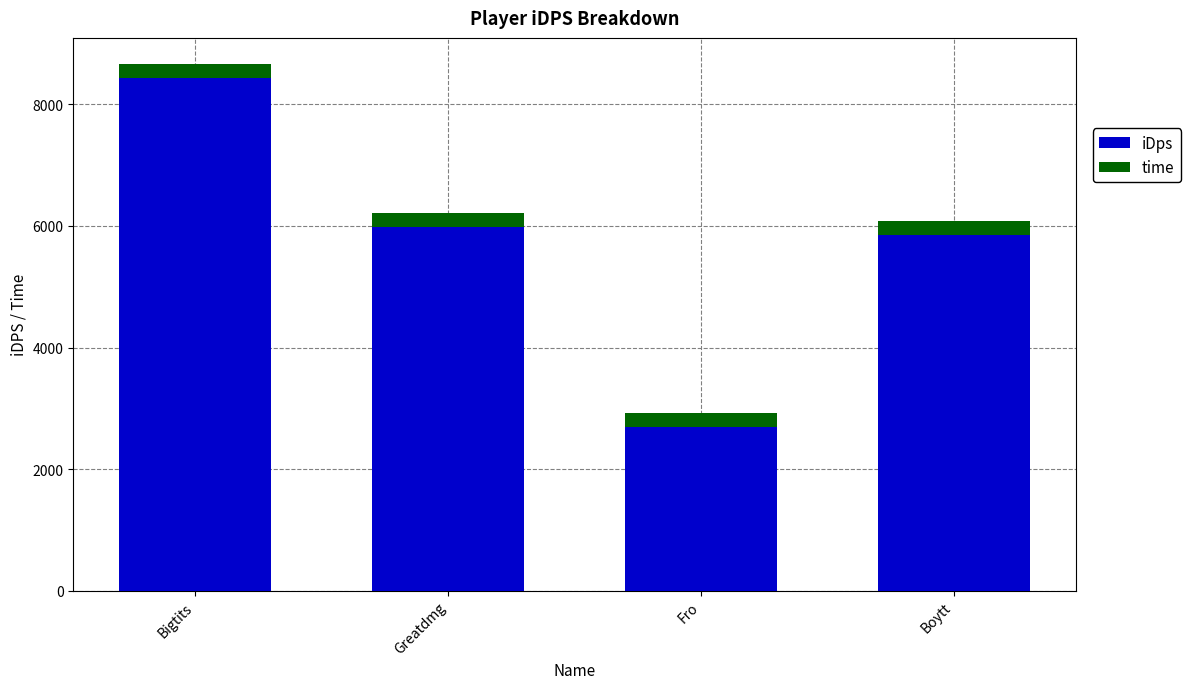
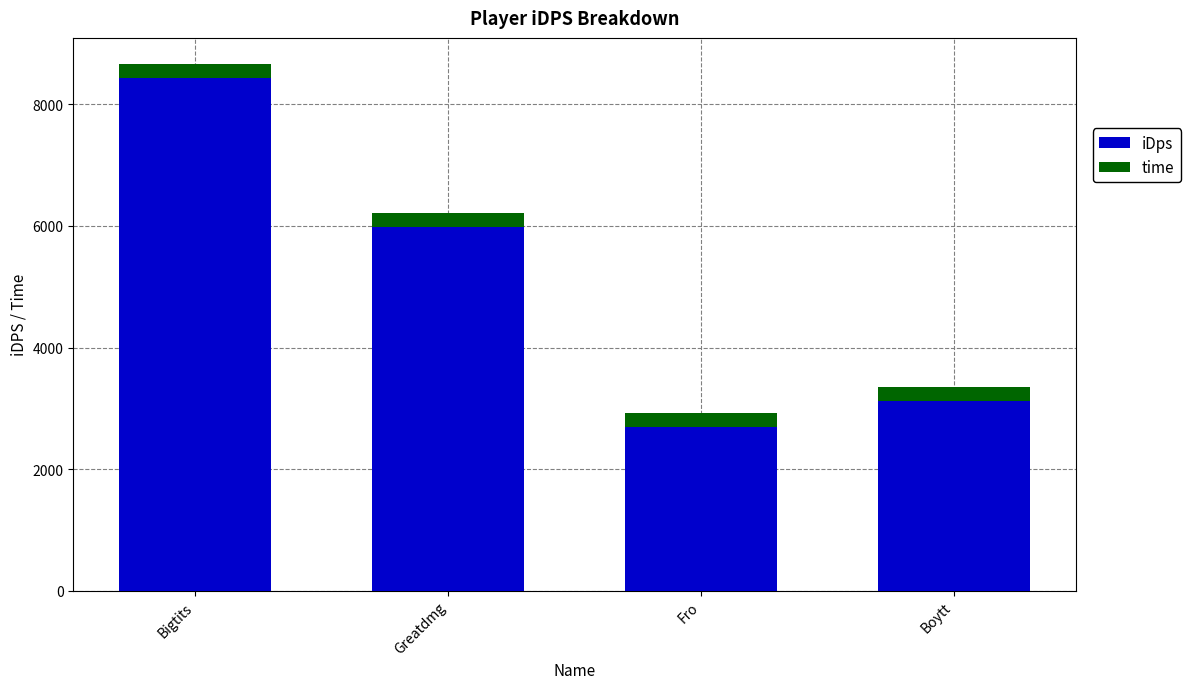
iDps, Boytt: 5800 -> 3100
